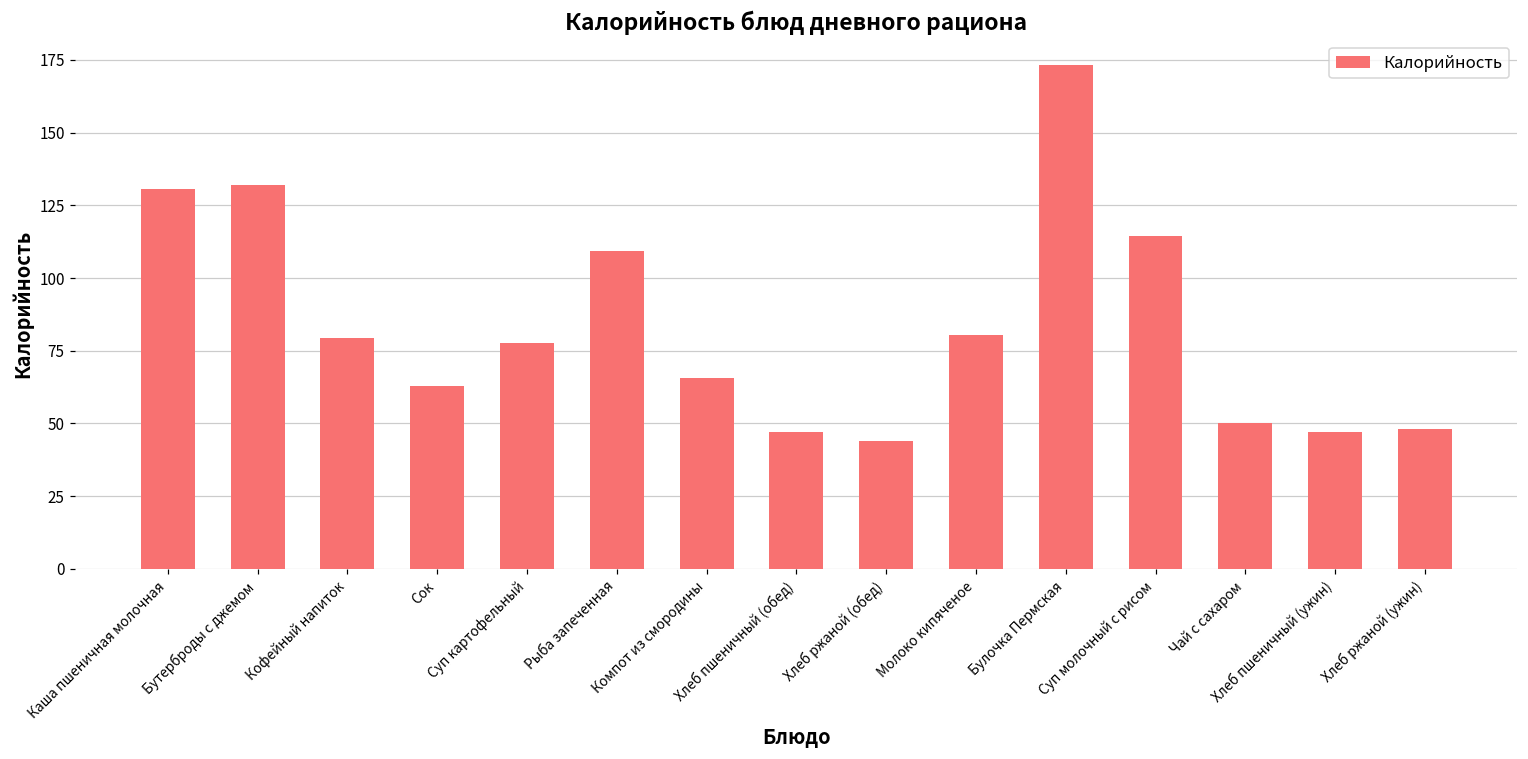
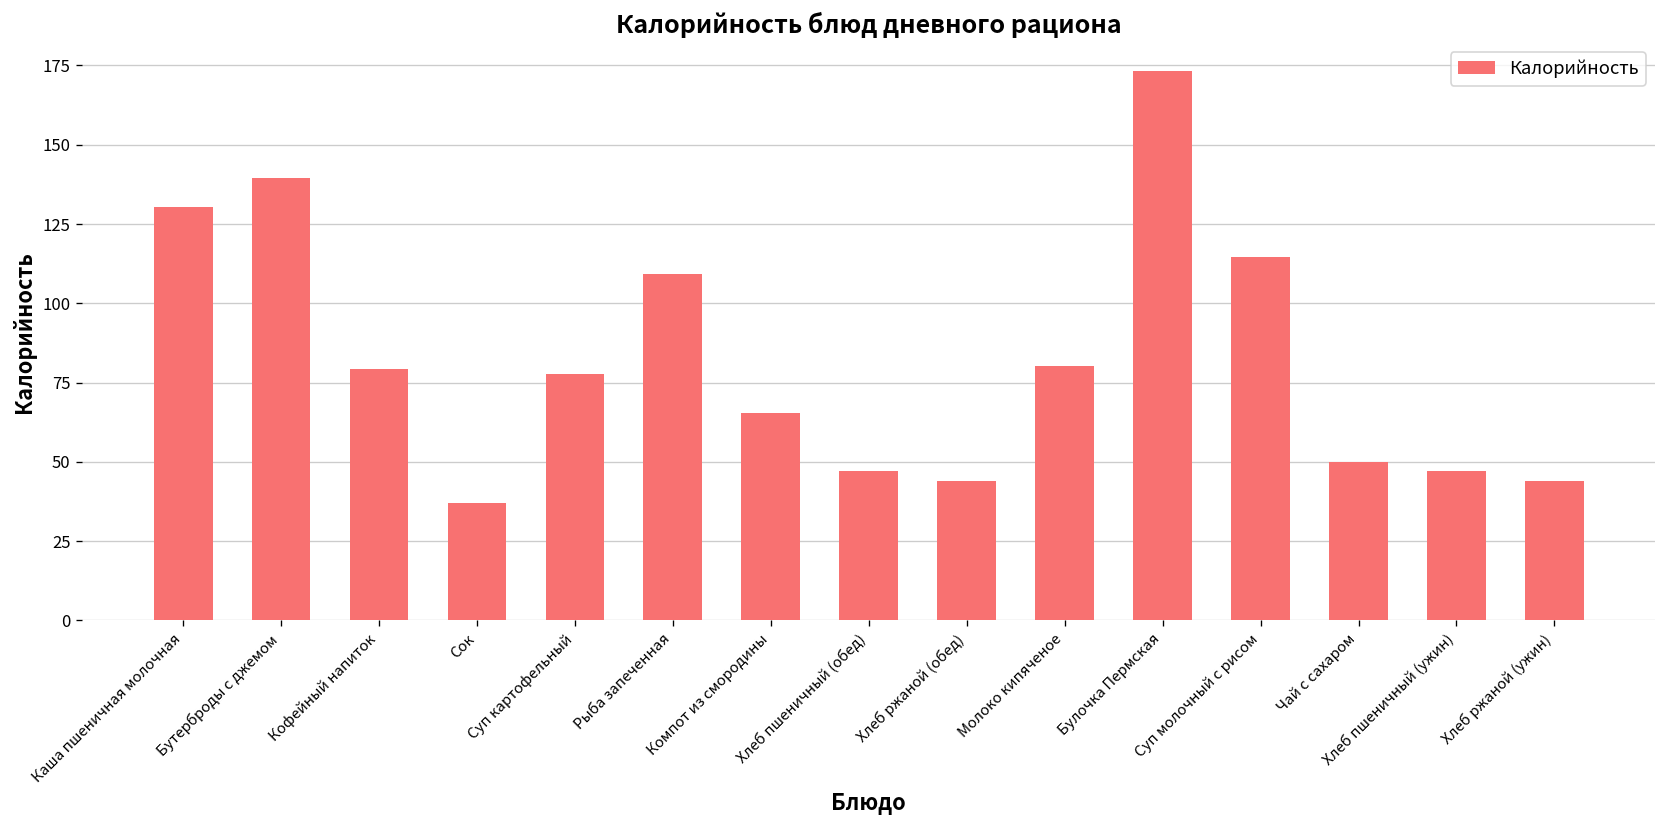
Бутерброды с джемом: 132 -> 139
Сок: 63 -> 37
Хлеб ржаной (ужин): 48 -> 44
